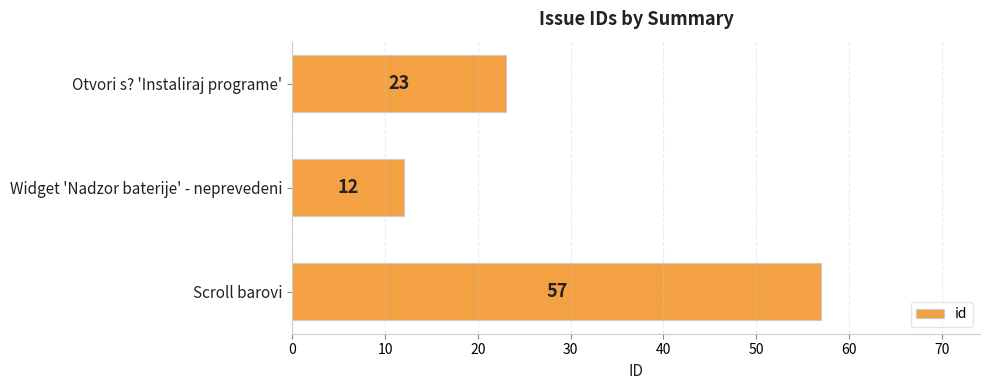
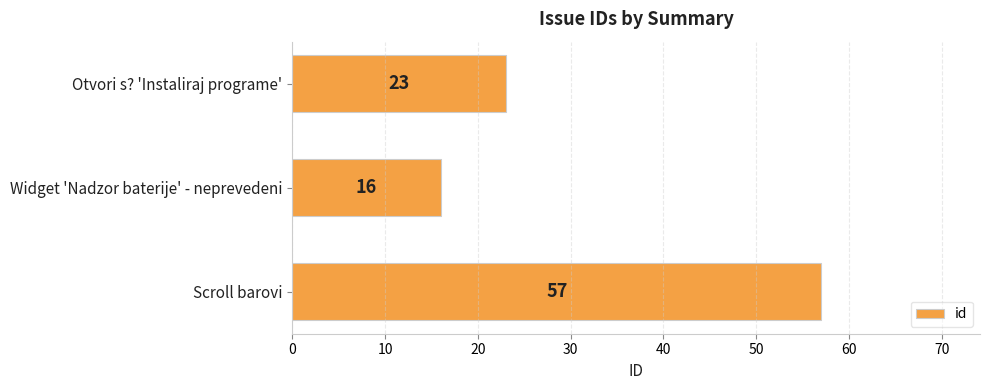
Widget 'Nadzor baterije' - neprevedeni: 12 -> 16
